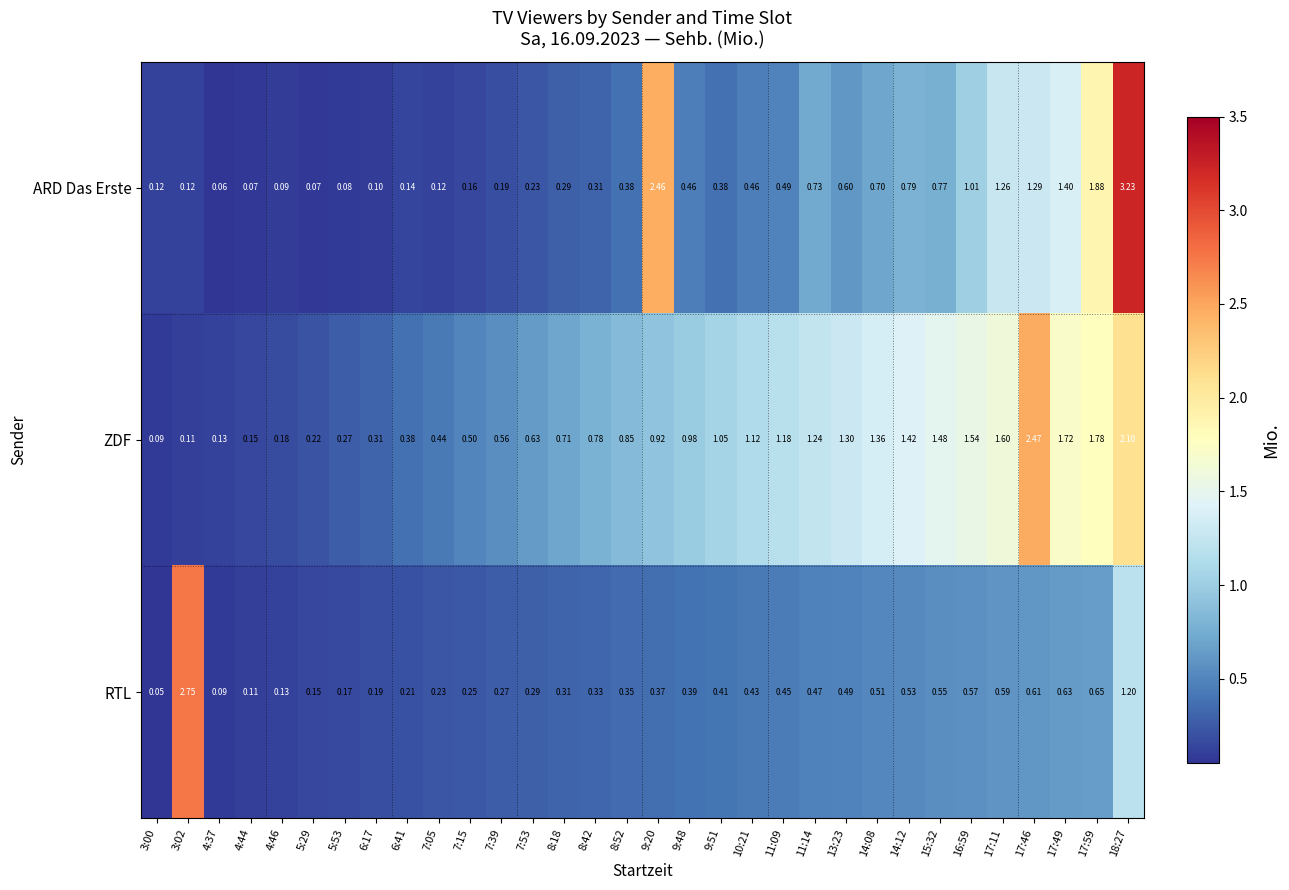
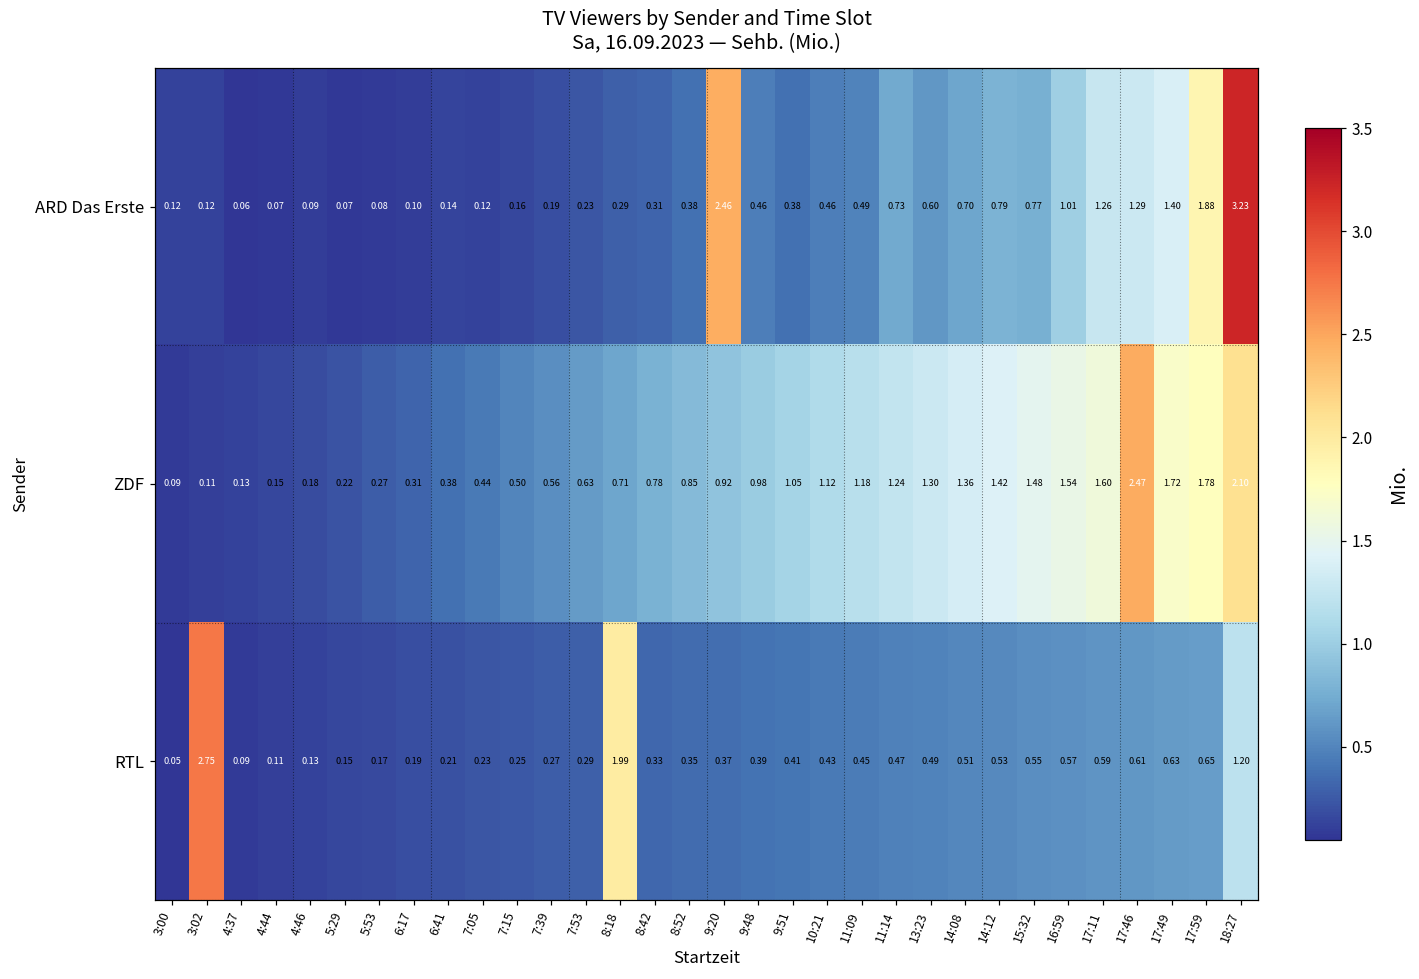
RTL, 8:18: 0.31 -> 1.99
